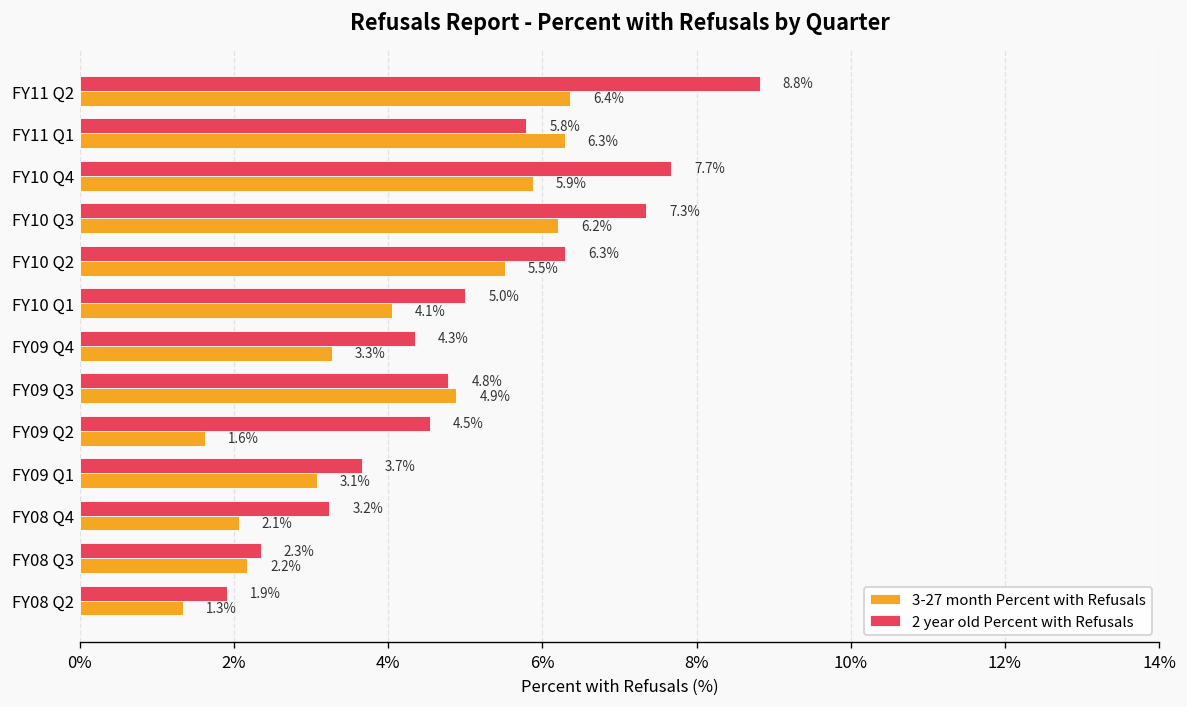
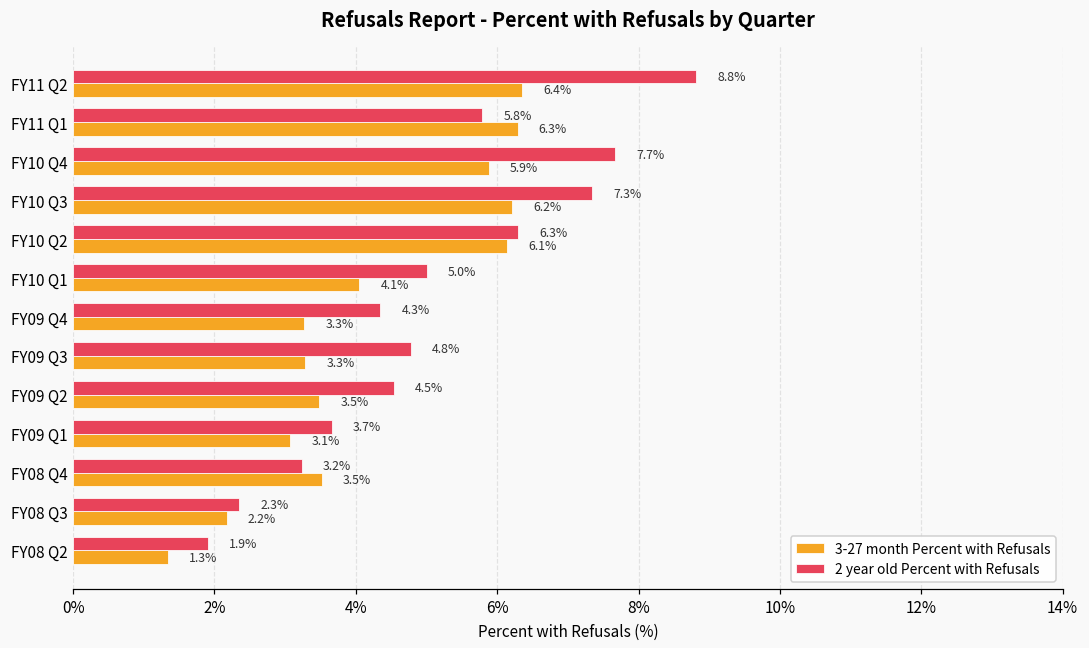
3-27 month Percent with Refusals, FY10 Q2: 5.5% -> 6.1%
3-27 month Percent with Refusals, FY09 Q3: 4.9% -> 3.3%
3-27 month Percent with Refusals, FY09 Q2: 1.6% -> 3.5%
3-27 month Percent with Refusals, FY08 Q4: 2.1% -> 3.5%
